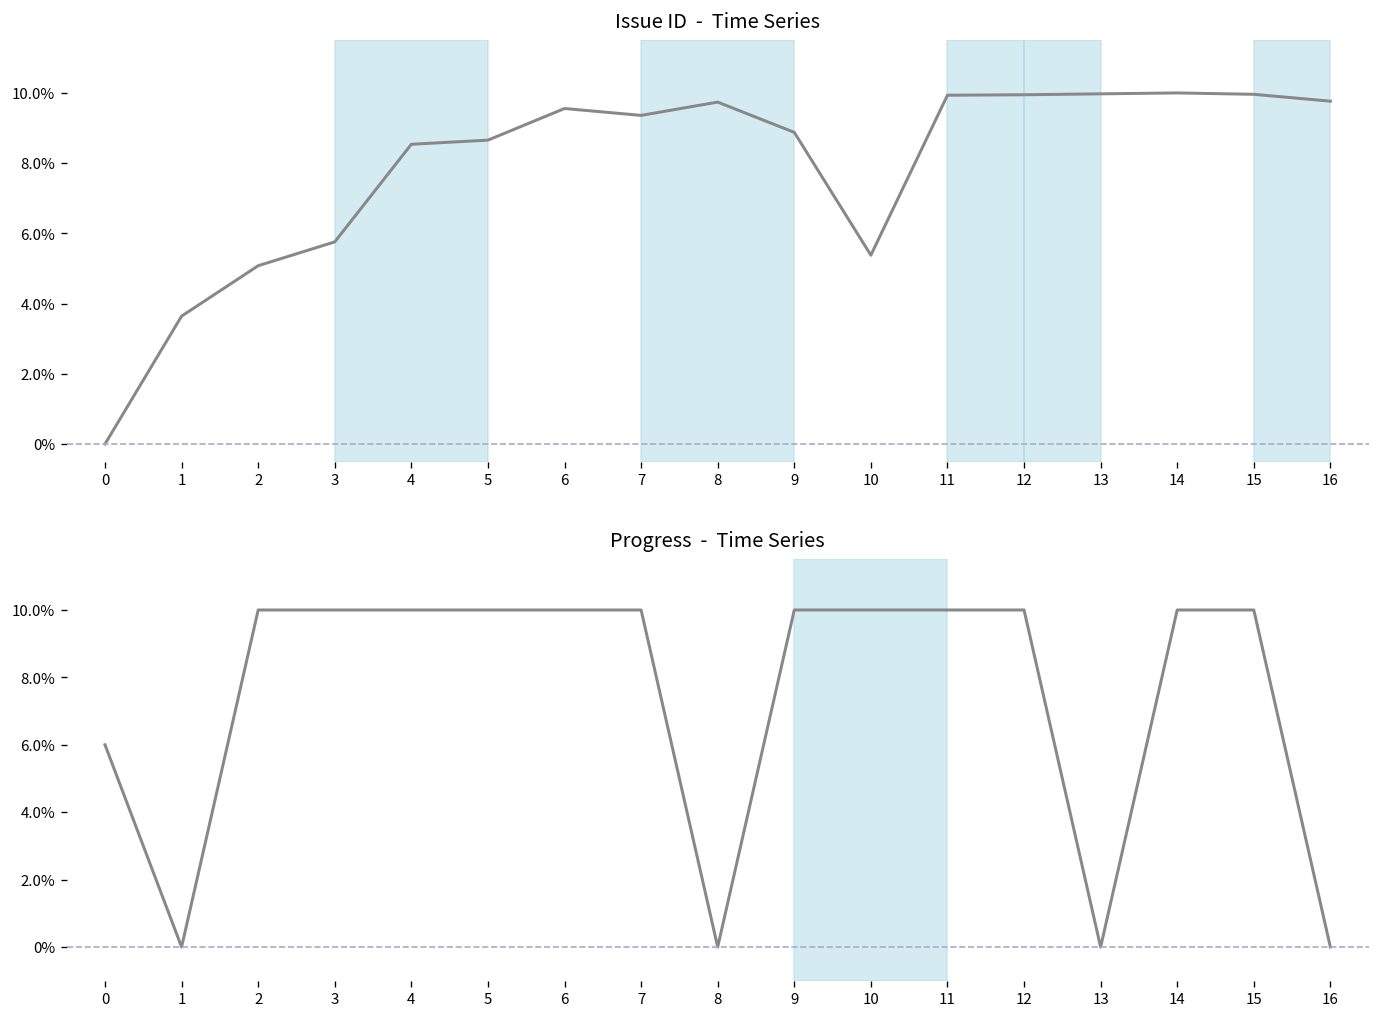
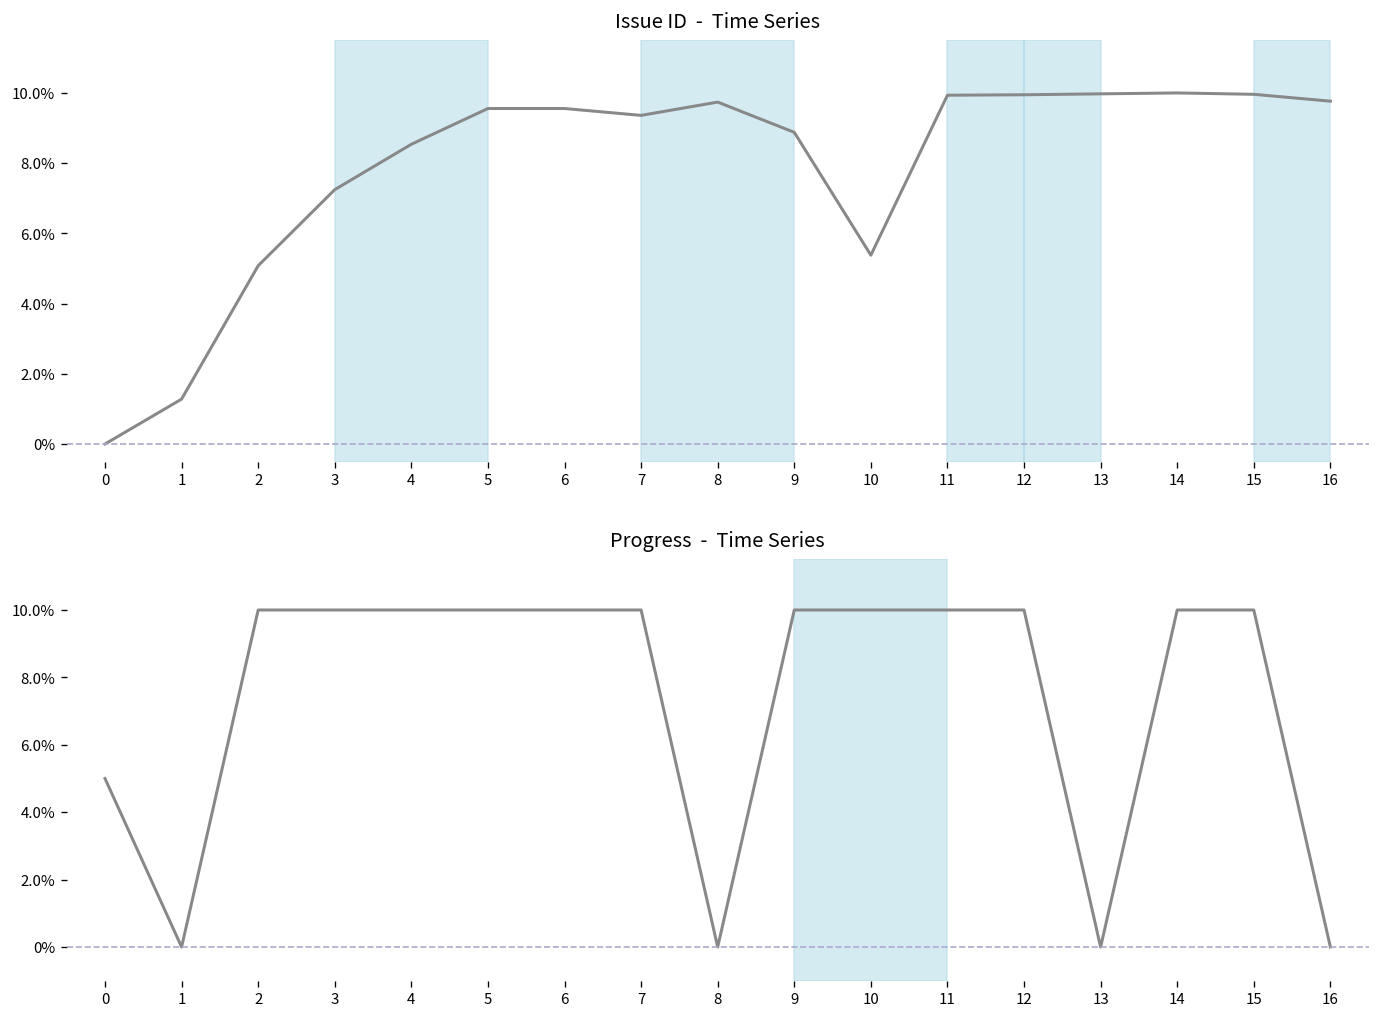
Issue ID - Time Series, 1: 3.6% -> 1.3%
Issue ID - Time Series, 3: 5.8% -> 7.2%
Issue ID - Time Series, 5: 8.7% -> 9.6%
Progress - Time Series, 0: 6.0% -> 5.0%
